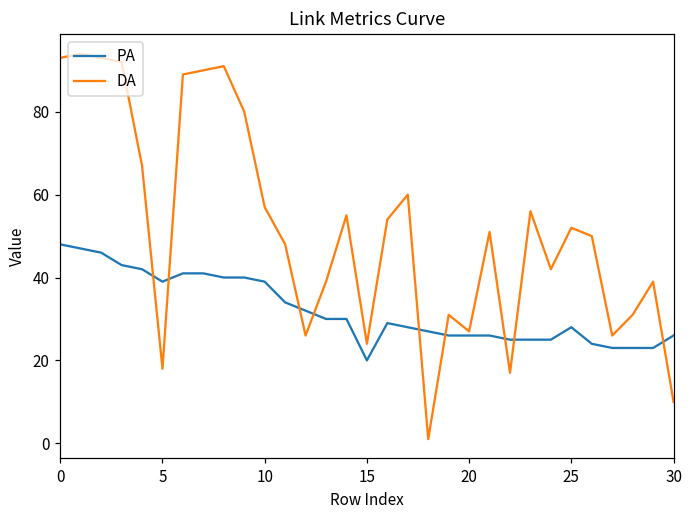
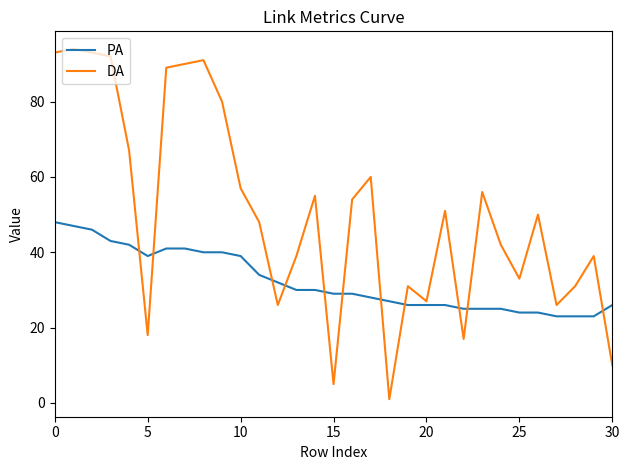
PA, 15: 20 -> 29
DA, 15: 24 -> 5
PA, 25: 28 -> 24
DA, 25: 52 -> 33
